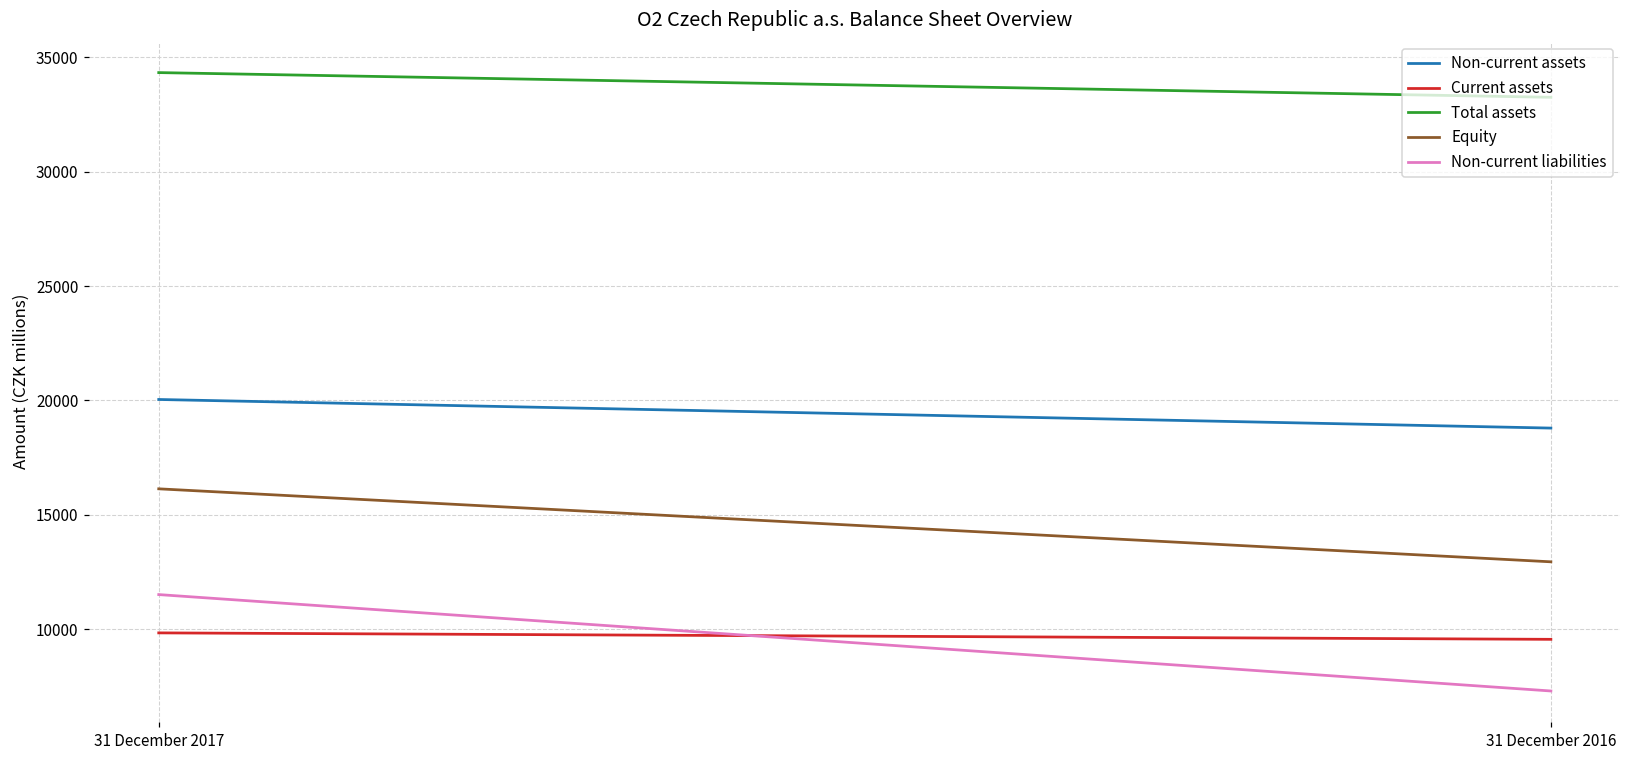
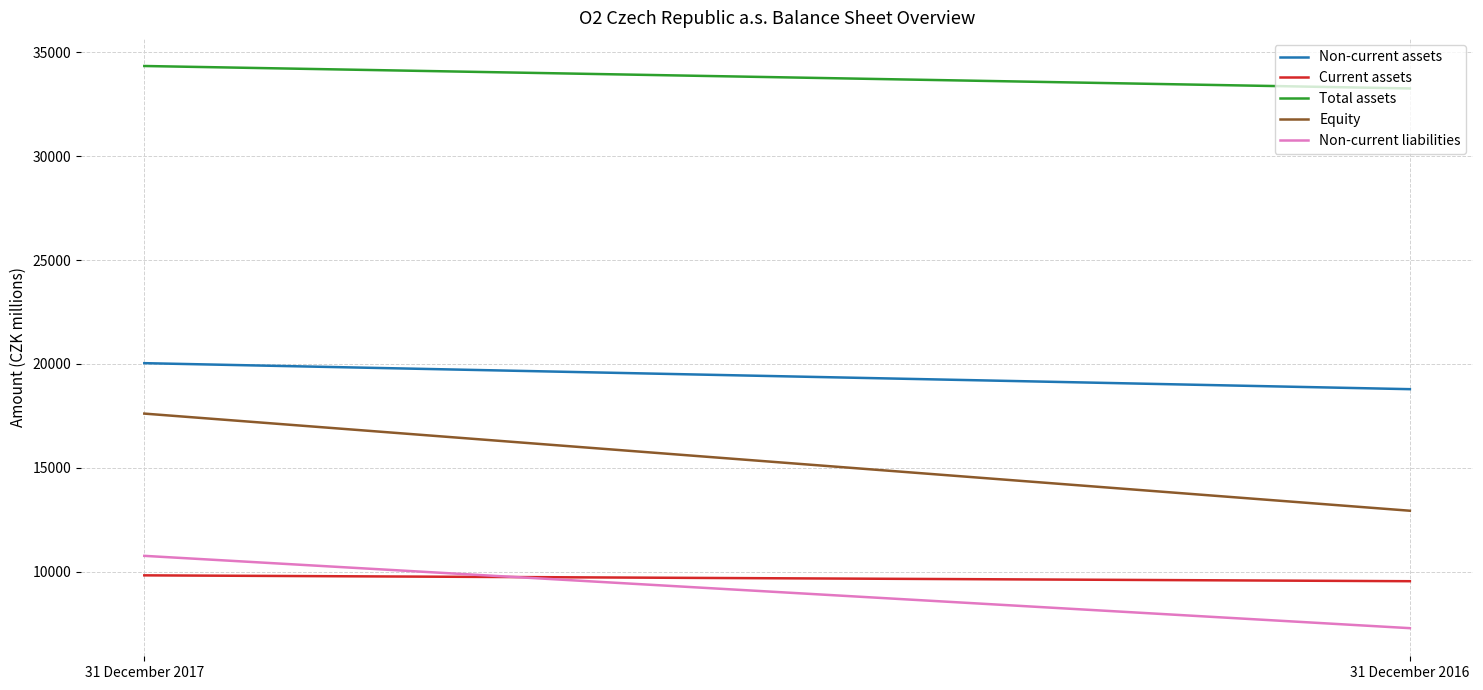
Equity, 31 December 2017: 16100 -> 17600
Non-current liabilities, 31 December 2017: 11500 -> 10800
